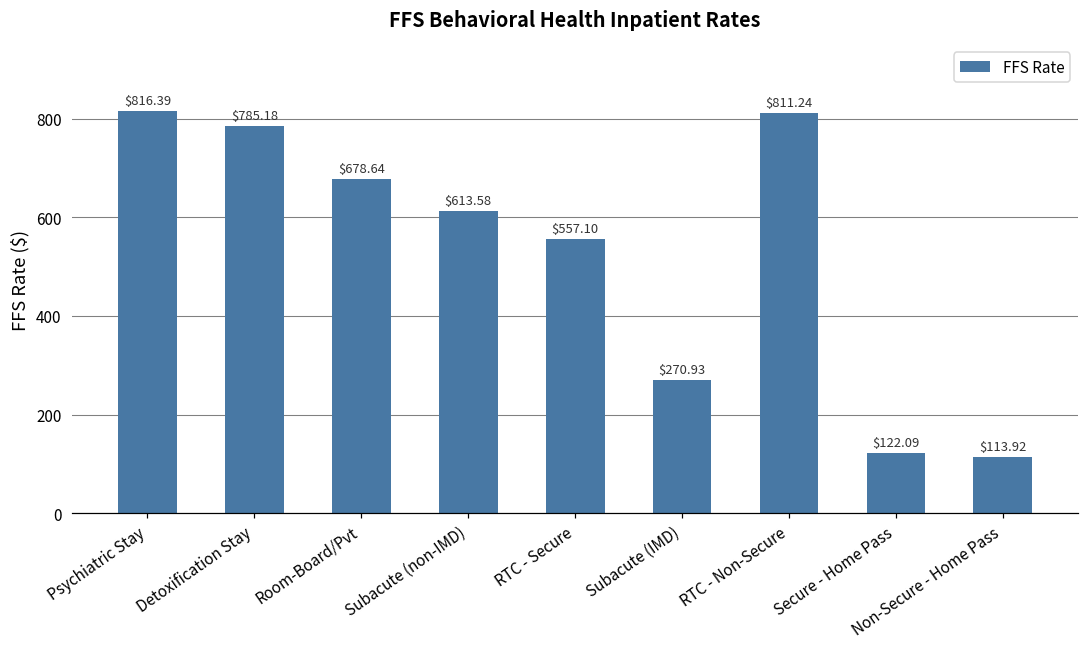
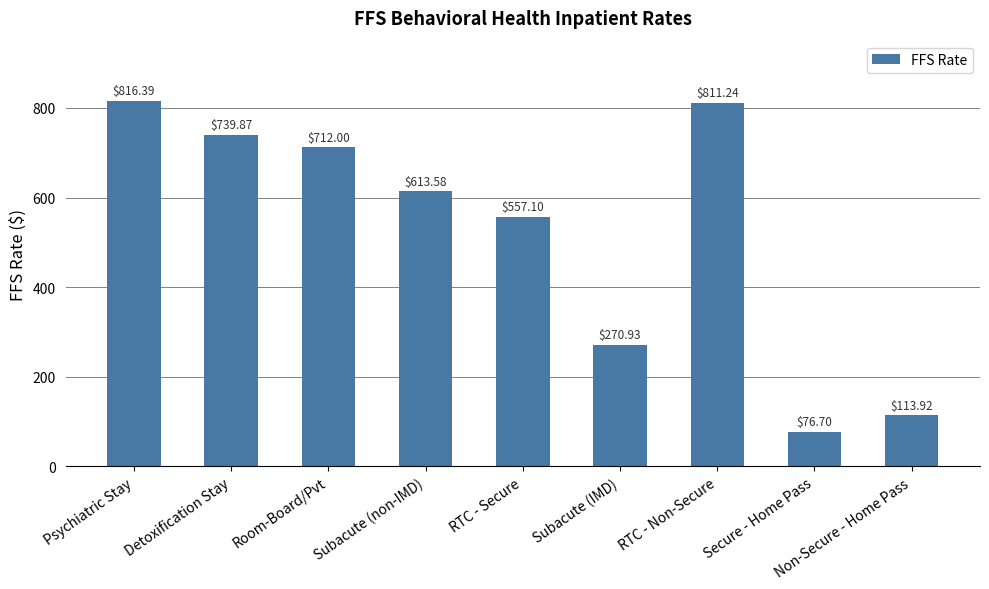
Detoxification Stay: $785.18 -> $739.87
Room-Board/Pvt: $678.64 -> $712.00
Secure - Home Pass: $122.09 -> $76.70
